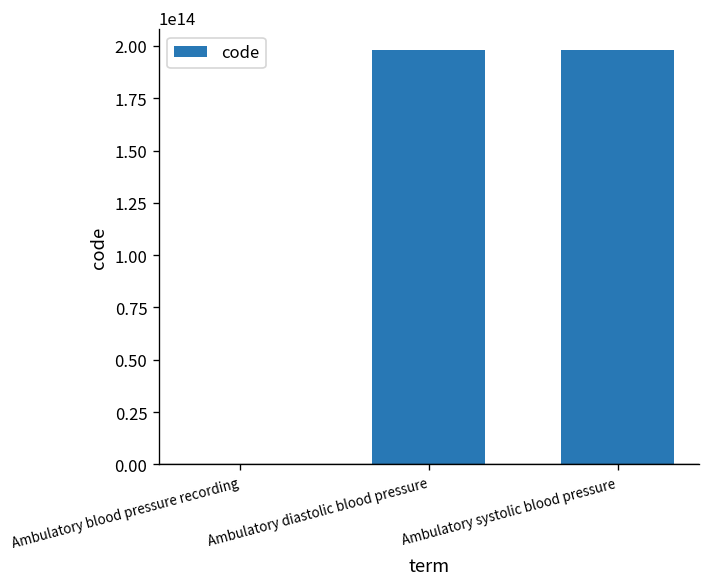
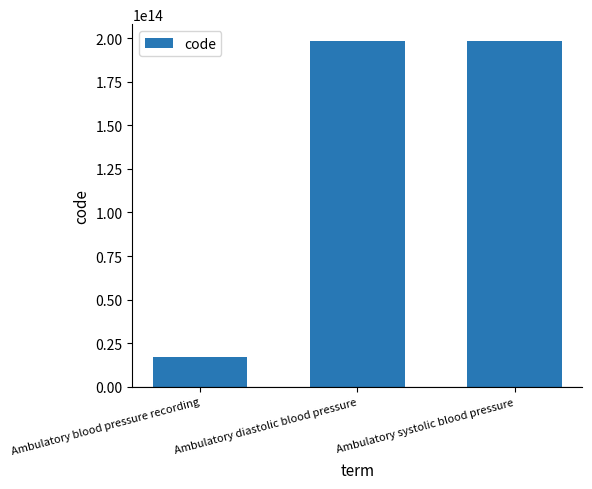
Ambulatory blood pressure recording: 0 -> 17000000000000
